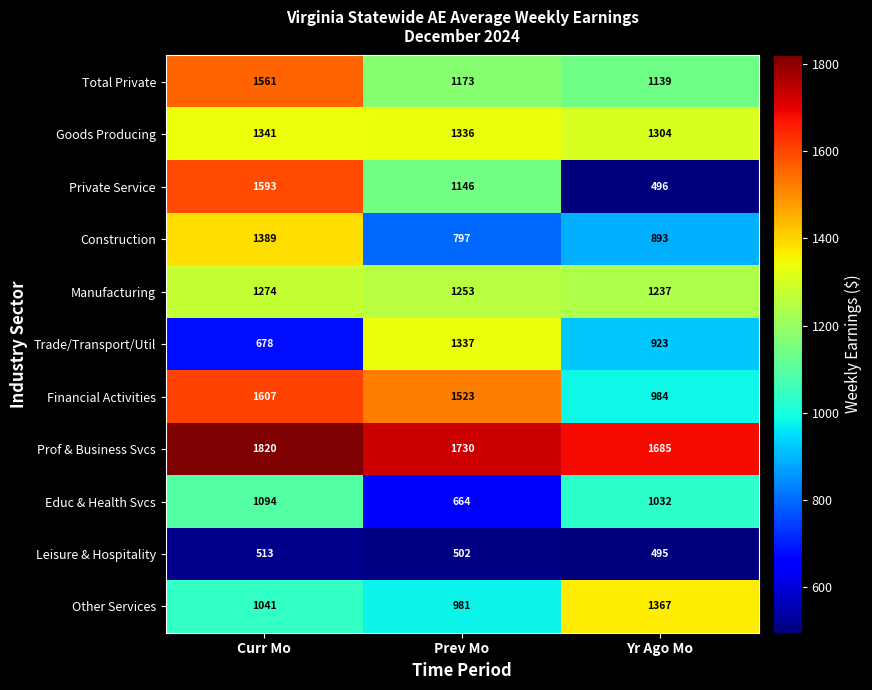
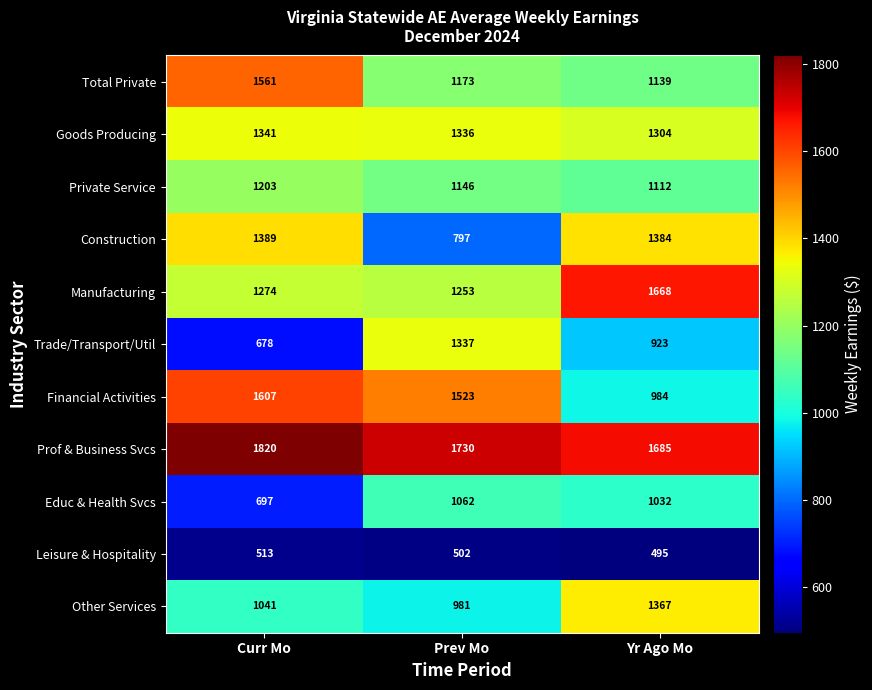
Private Service, Curr Mo: 1593 -> 1203
Private Service, Yr Ago Mo: 496 -> 1112
Construction, Yr Ago Mo: 893 -> 1384
Manufacturing, Yr Ago Mo: 1237 -> 1668
Educ & Health Svcs, Curr Mo: 1094 -> 697
Educ & Health Svcs, Prev Mo: 664 -> 1062
